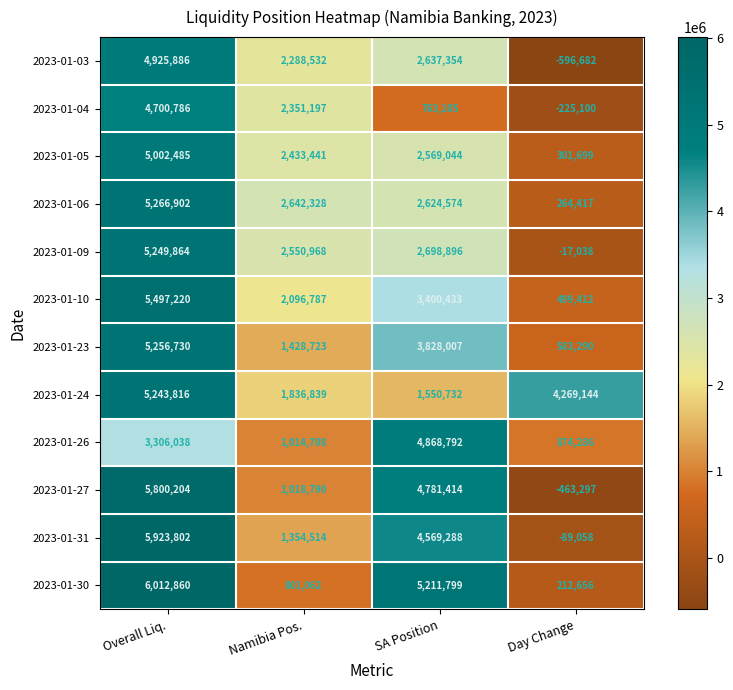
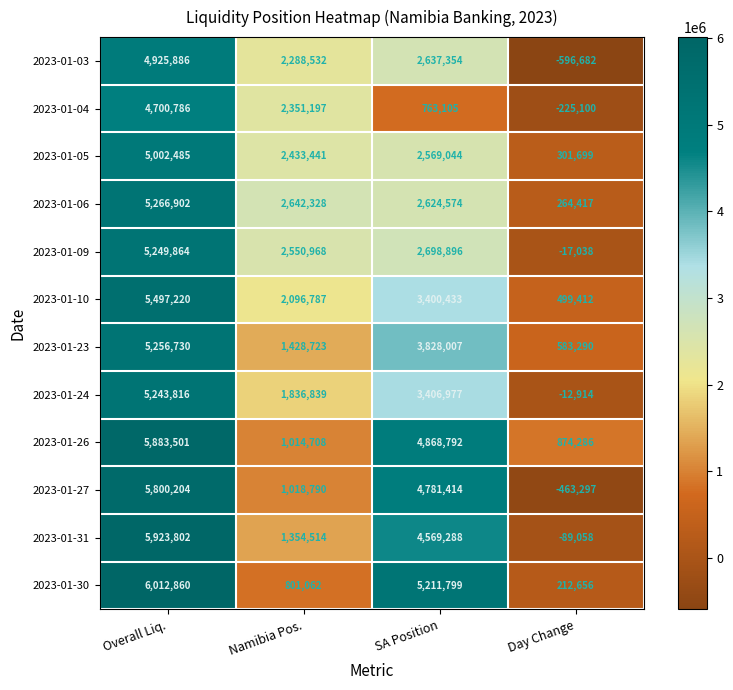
2023-01-24, SA Position: 1,550,732 -> 3,406,977
2023-01-24, Day Change: 4,269,144 -> -12,914
2023-01-26, Overall Liq.: 3,306,038 -> 5,883,501
